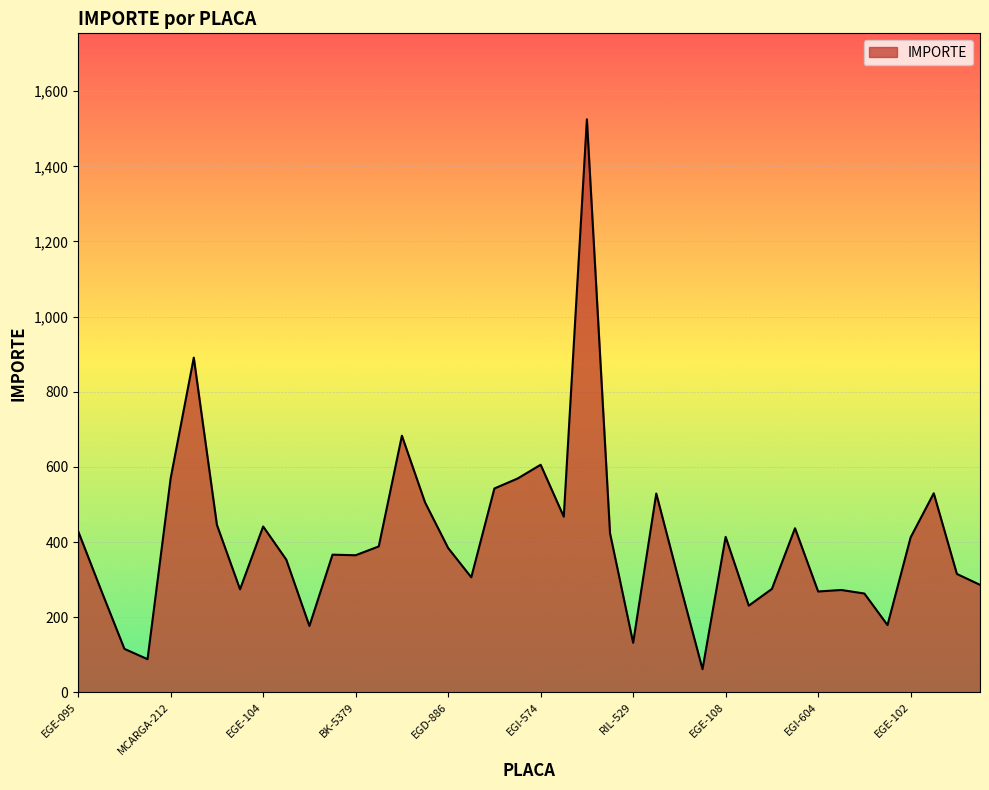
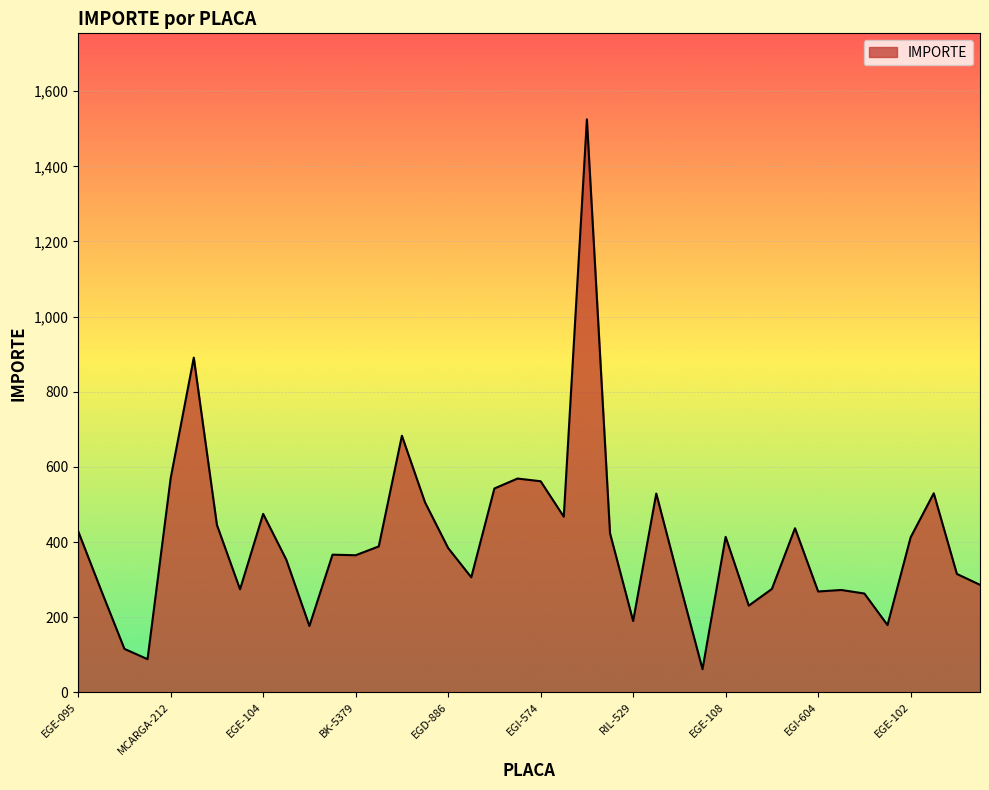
EGE-104: 440 -> 480
EGI-574: 610 -> 560
RIL-529: 130 -> 190
